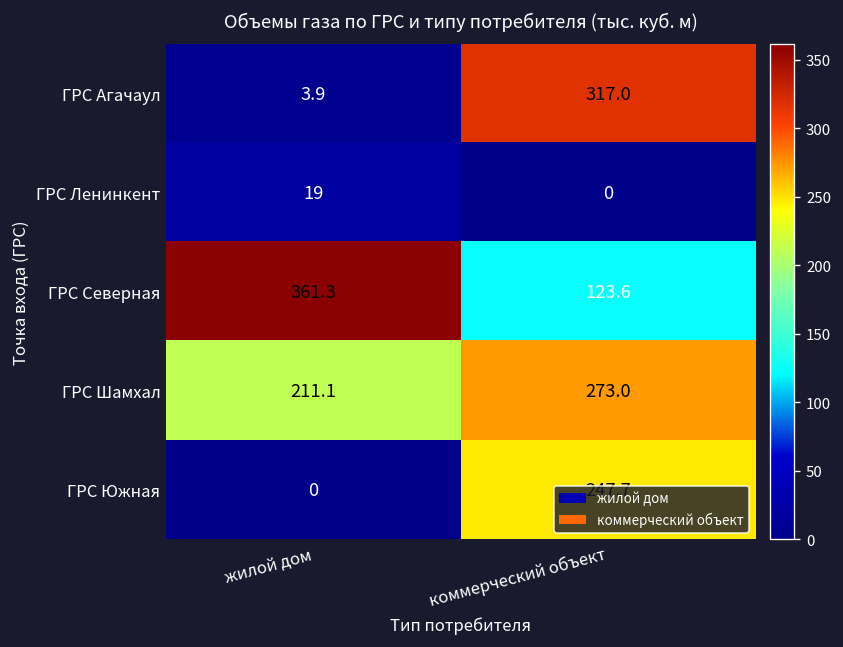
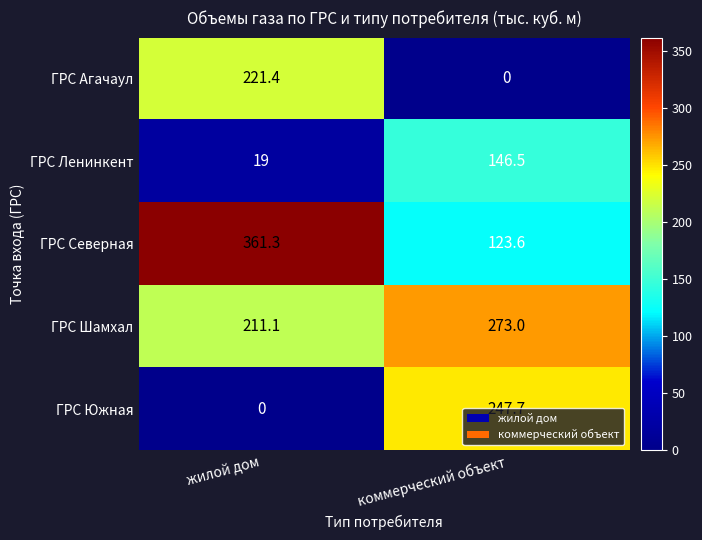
ГРС Агачаул, жилой дом: 3.9 -> 221.4
ГРС Агачаул, коммерческий объект: 317.0 -> 0
ГРС Ленинкент, коммерческий объект: 0 -> 146.5
